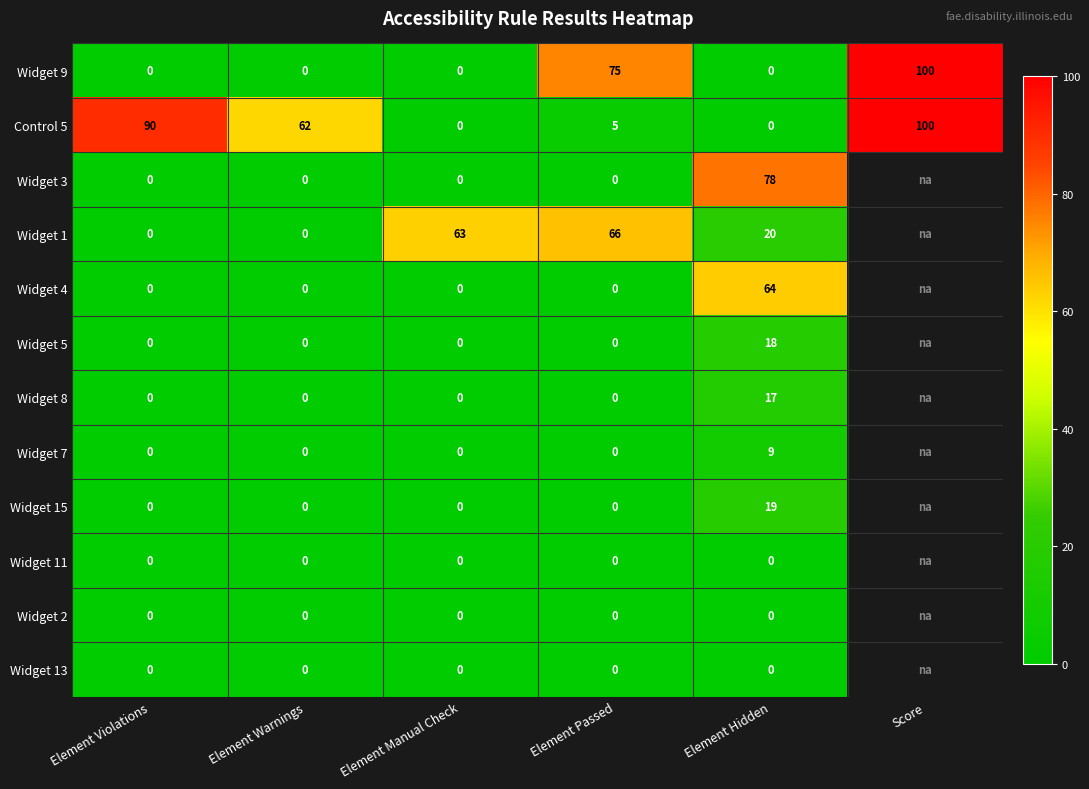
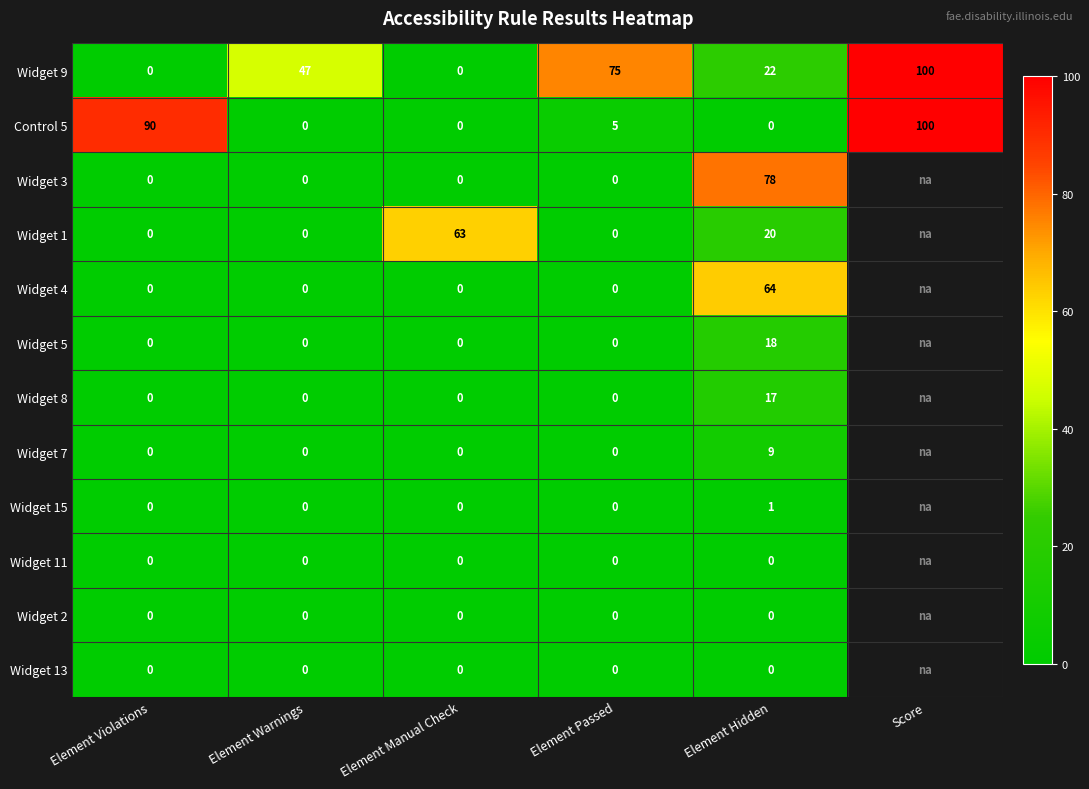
Widget 9, Element Warnings: 0 -> 47
Widget 9, Element Hidden: 0 -> 22
Control 5, Element Warnings: 62 -> 0
Widget 1, Element Passed: 66 -> 0
Widget 15, Element Hidden: 19 -> 1
